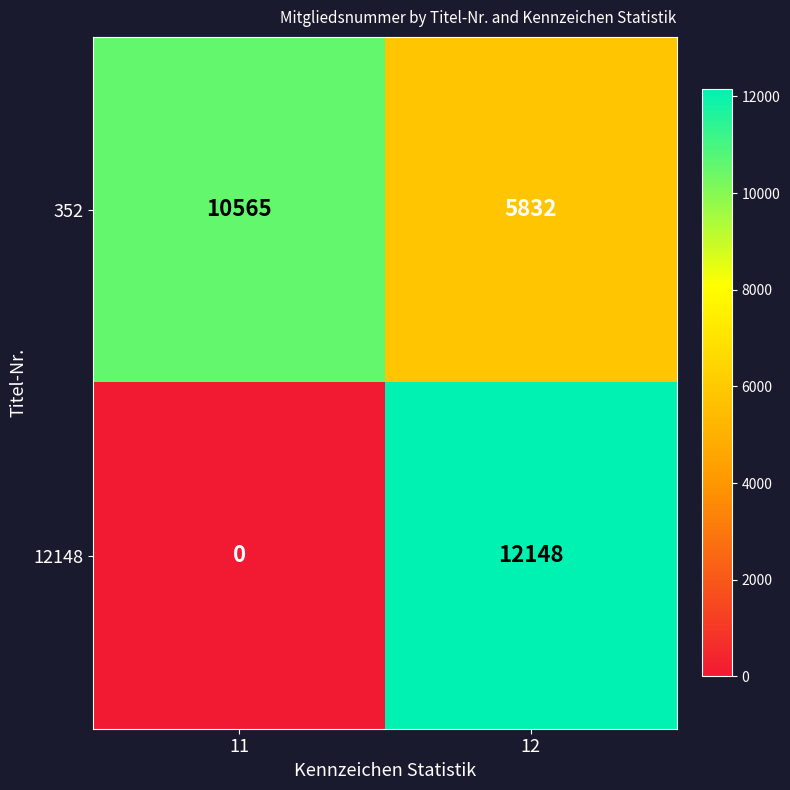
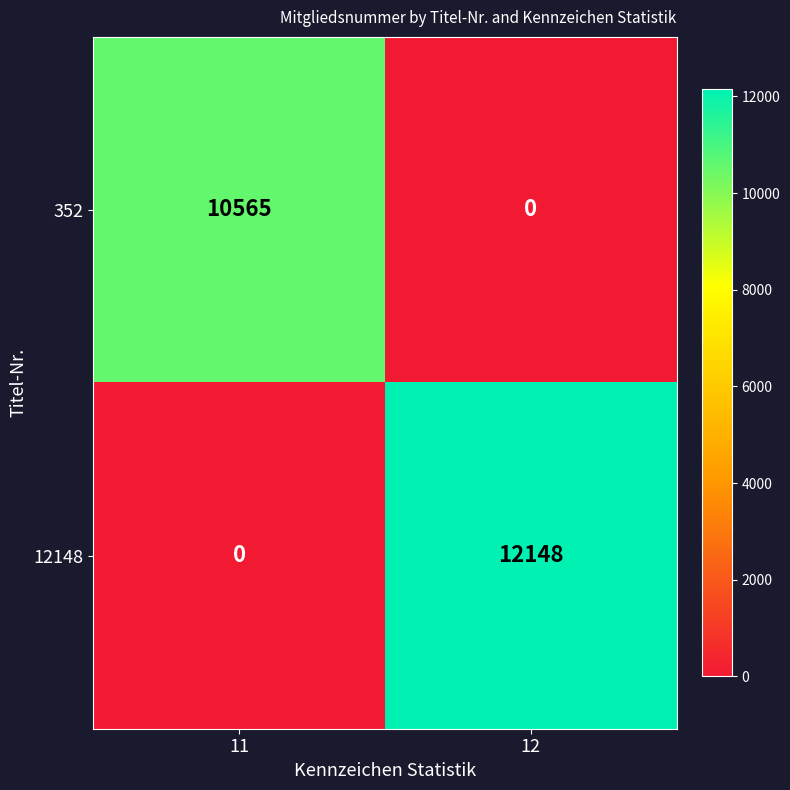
352, 12: 5832 -> 0
